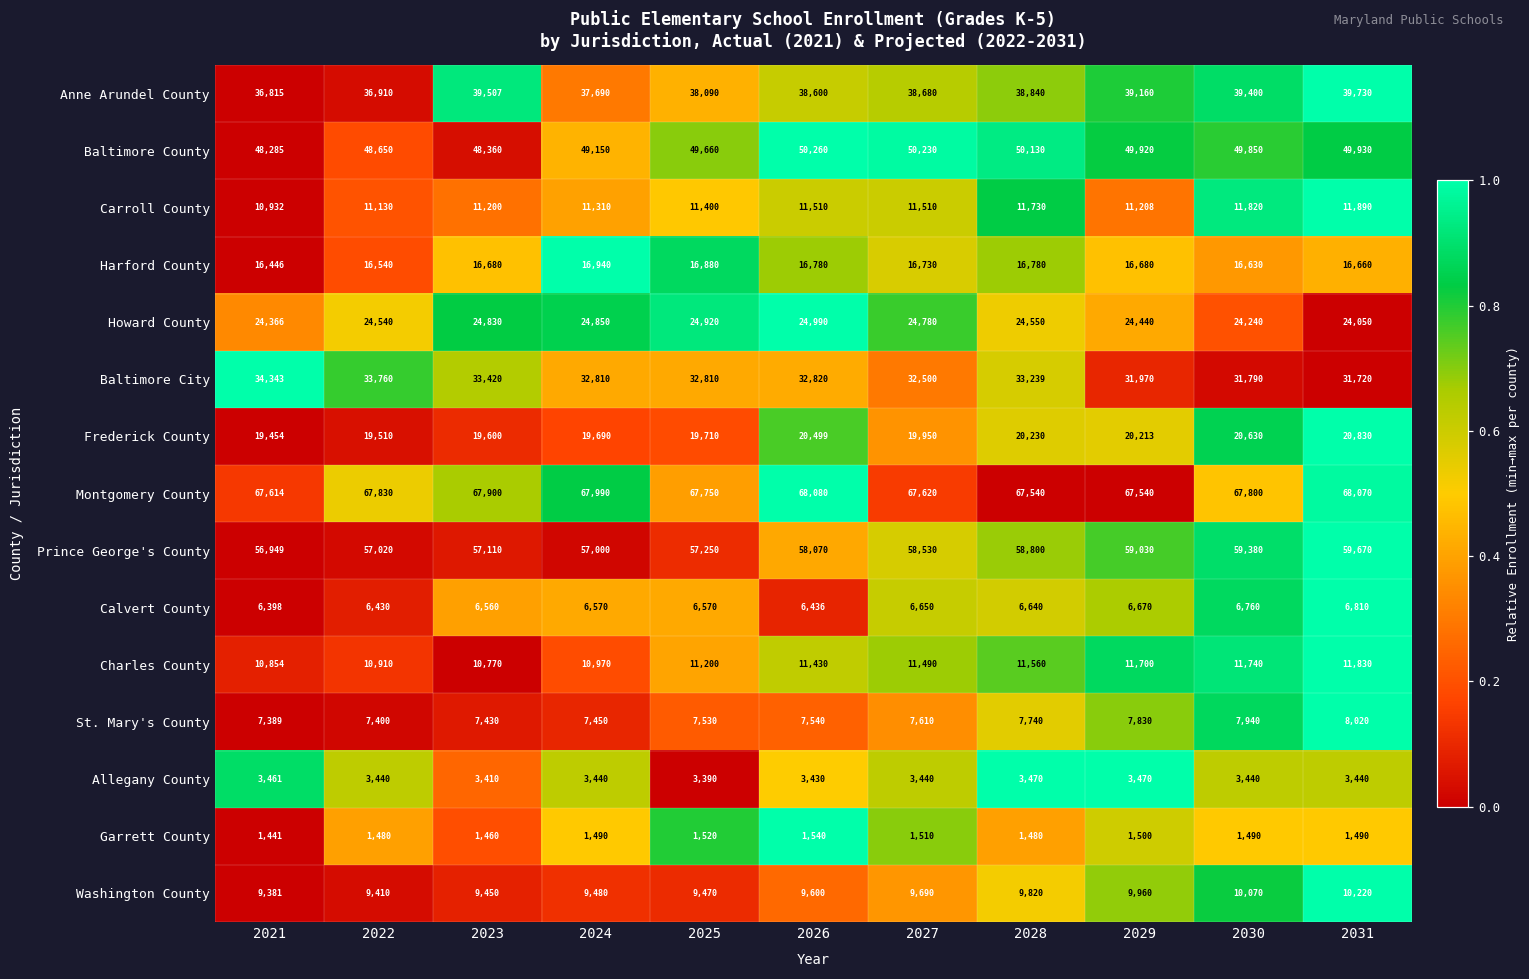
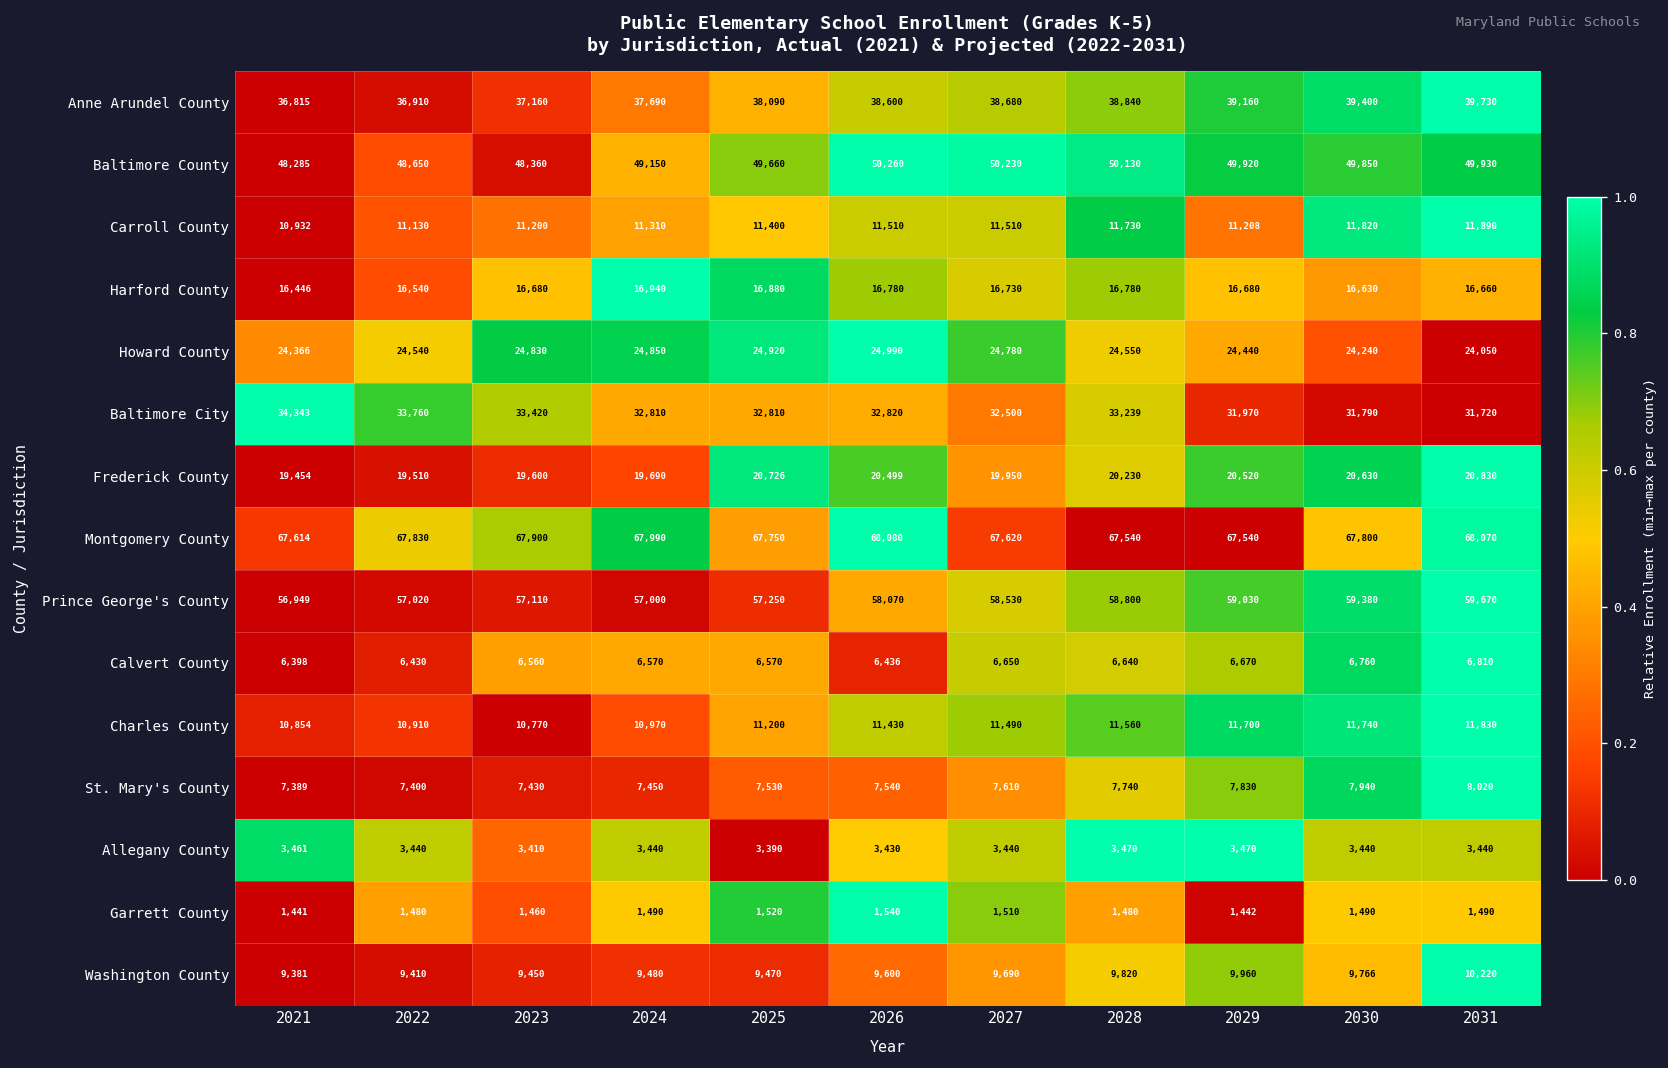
Anne Arundel County, 2023: 39,507 -> 37,160
Frederick County, 2025: 19,710 -> 20,726
Frederick County, 2029: 20,213 -> 20,520
Garrett County, 2029: 1,500 -> 1,442
Washington County, 2030: 10,070 -> 9,766
